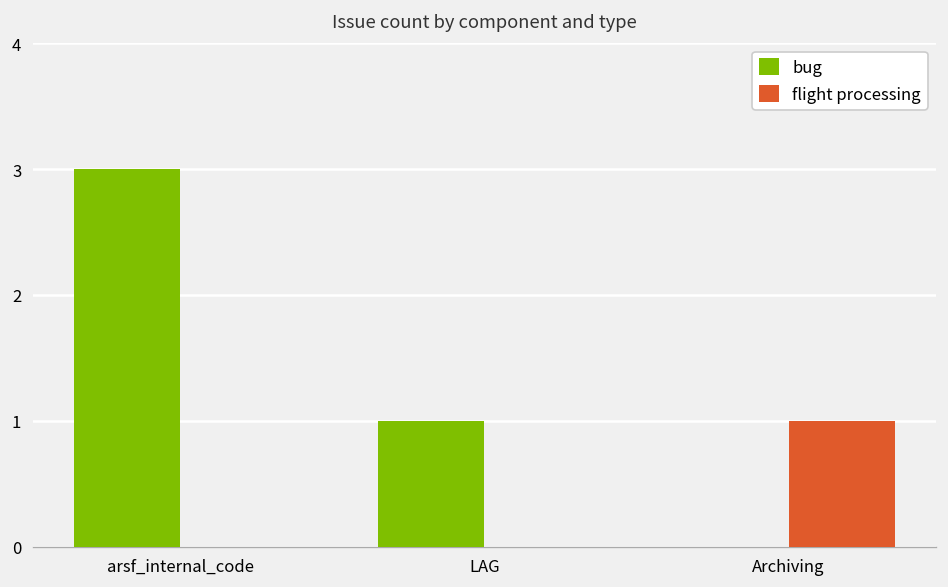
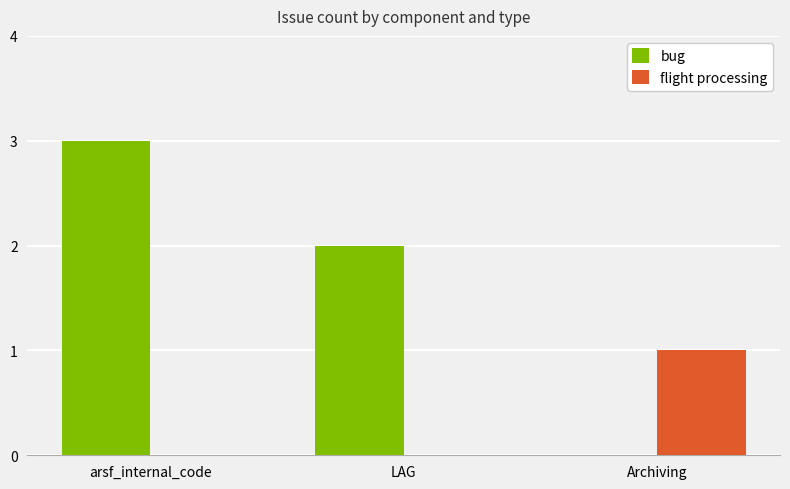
bug, LAG: 1 -> 2
